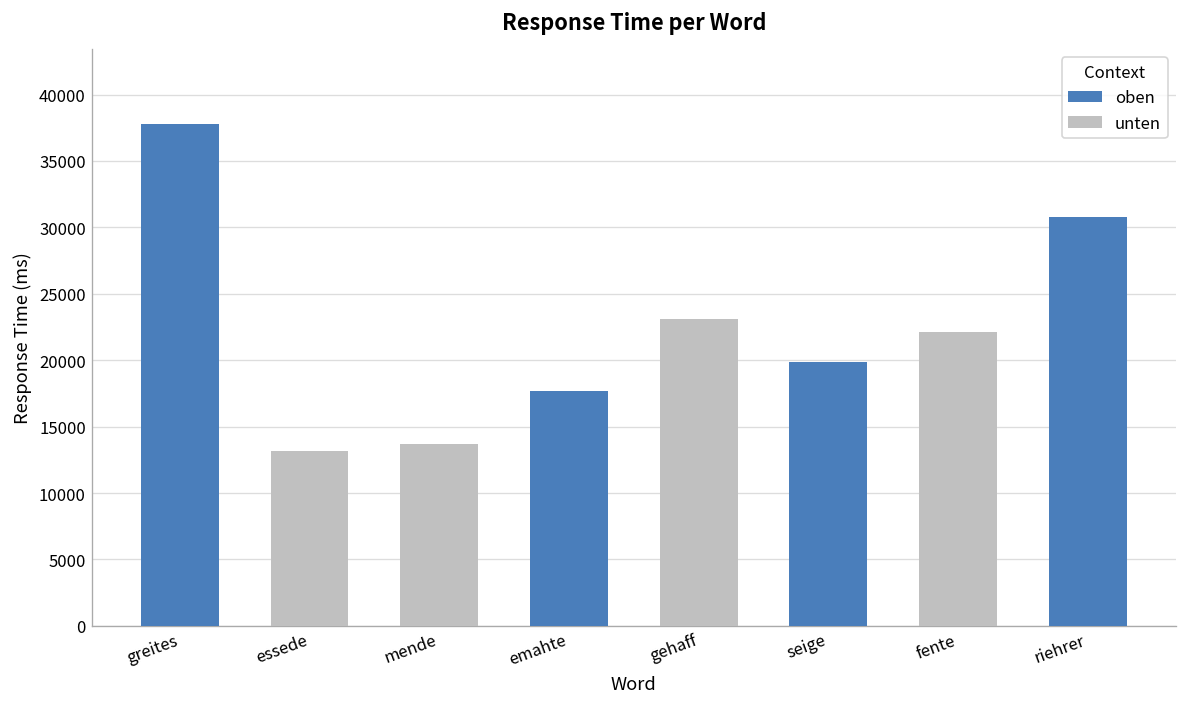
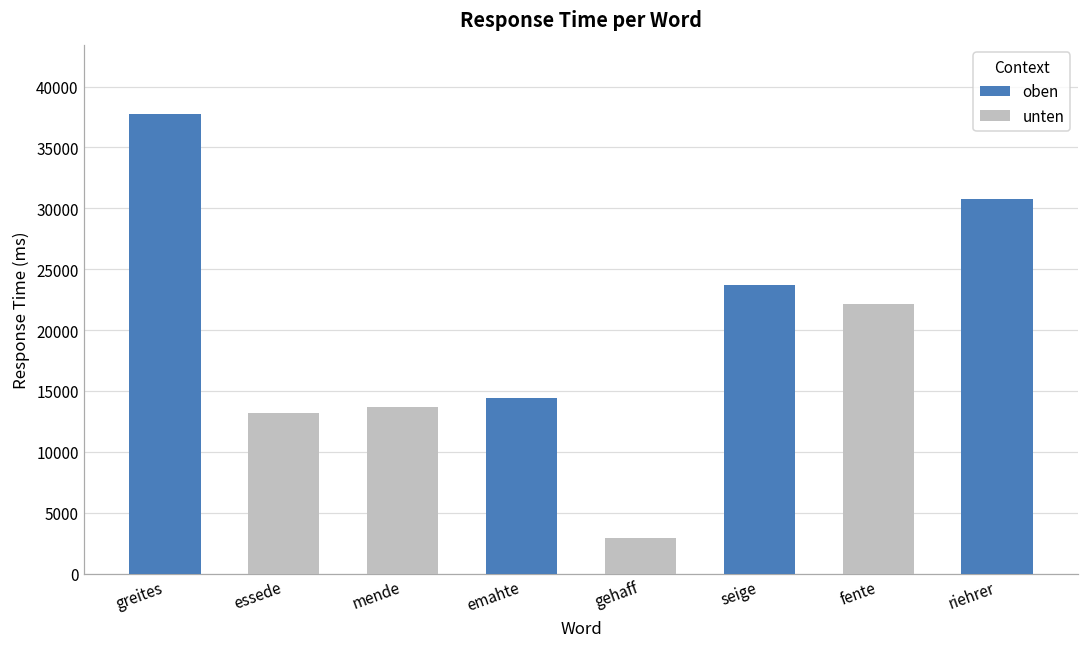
oben, emahte: 17700 -> 14400
unten, gehaff: 23100 -> 2900
oben, seige: 19800 -> 23700
